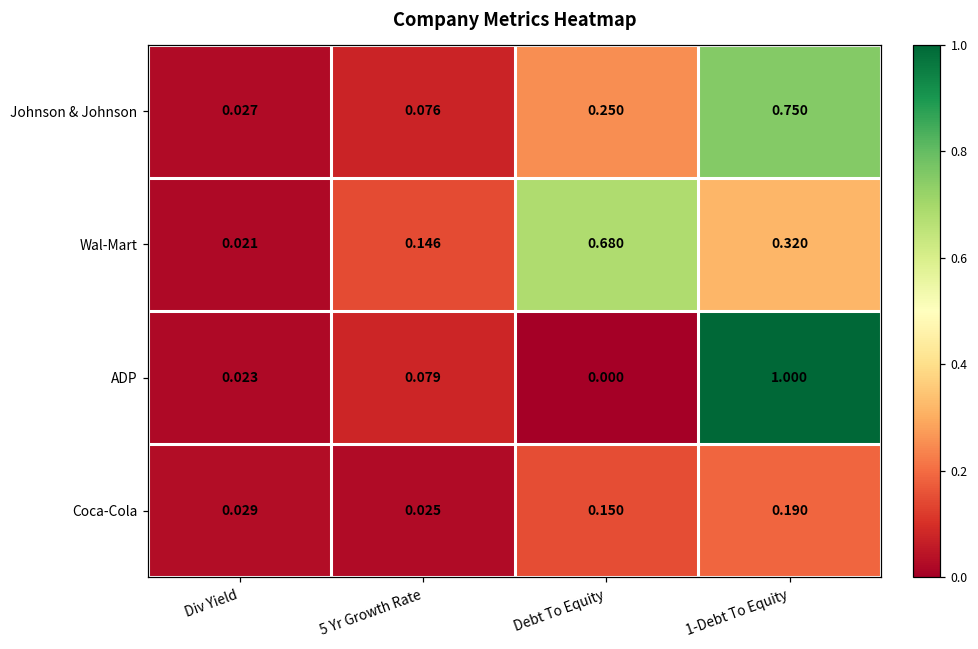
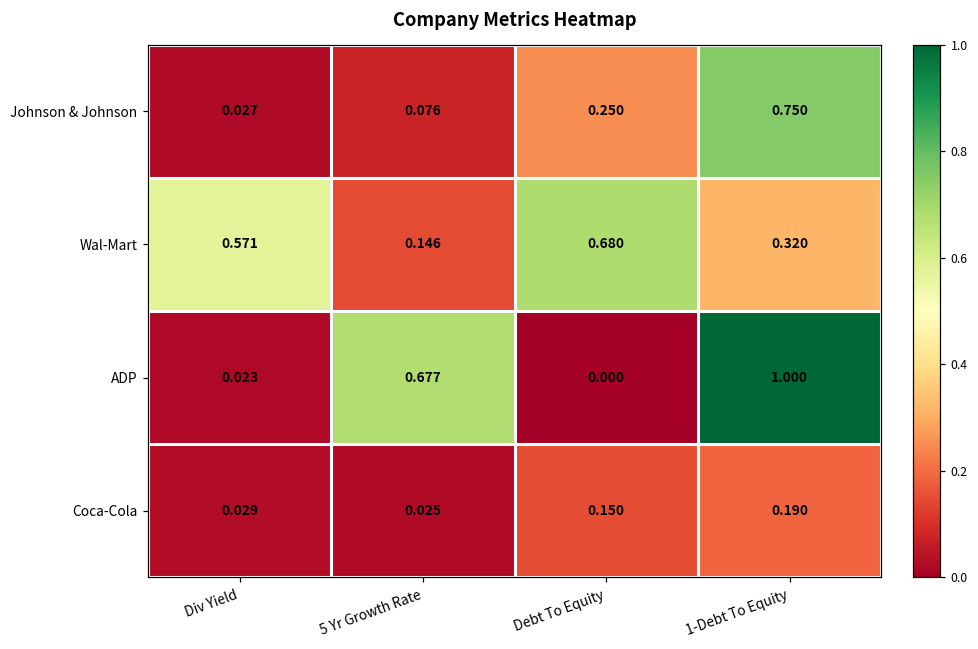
Wal-Mart, Div Yield: 0.021 -> 0.571
ADP, 5 Yr Growth Rate: 0.079 -> 0.677
